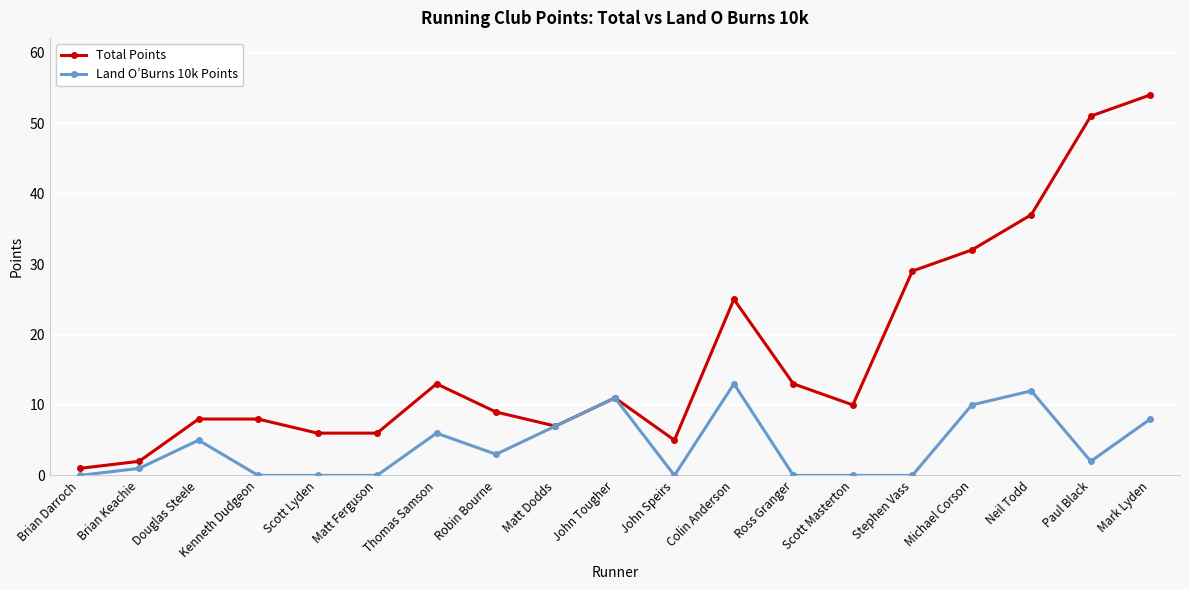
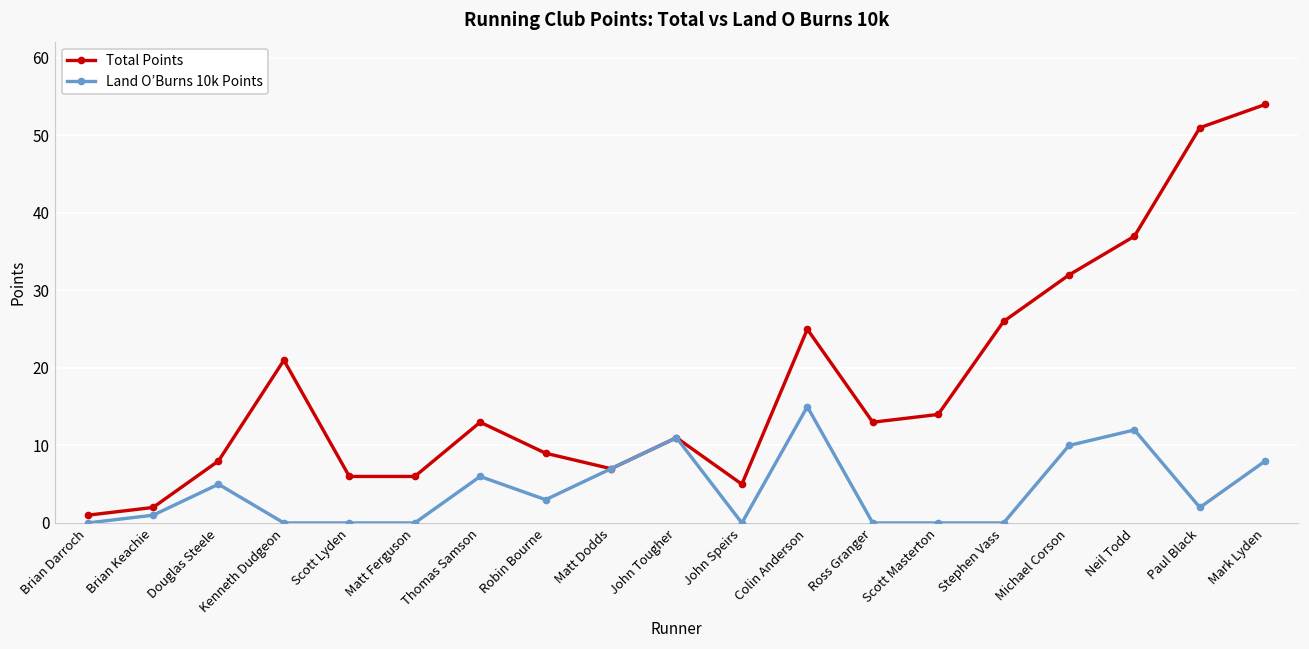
Total Points, Kenneth Dudgeon: 8 -> 21
Land O’Burns 10k Points, Colin Anderson: 13 -> 15
Total Points, Scott Masterton: 10 -> 14
Total Points, Stephen Vass: 29 -> 26
